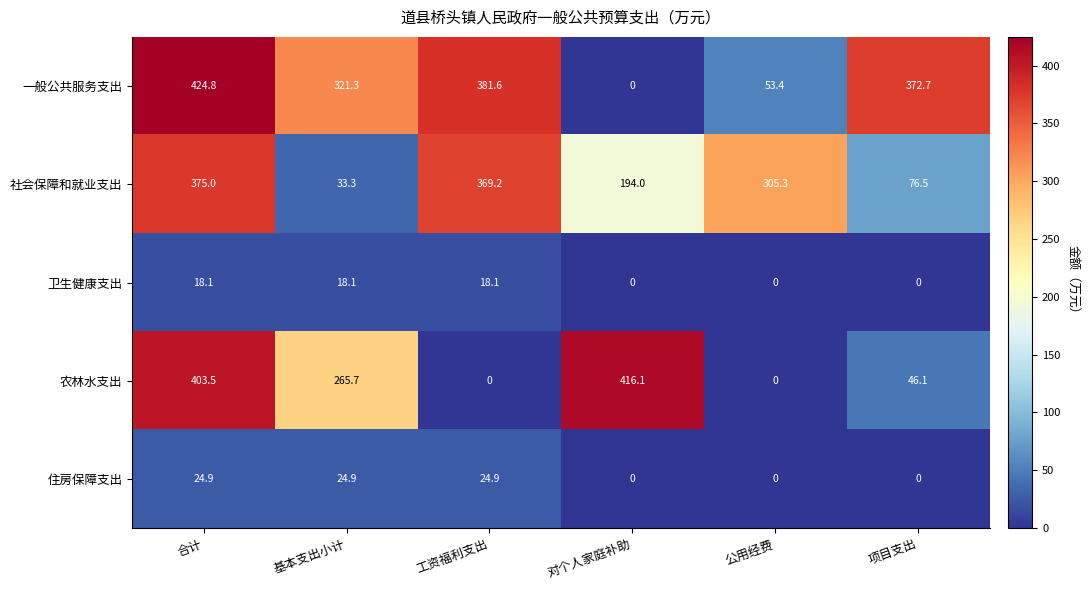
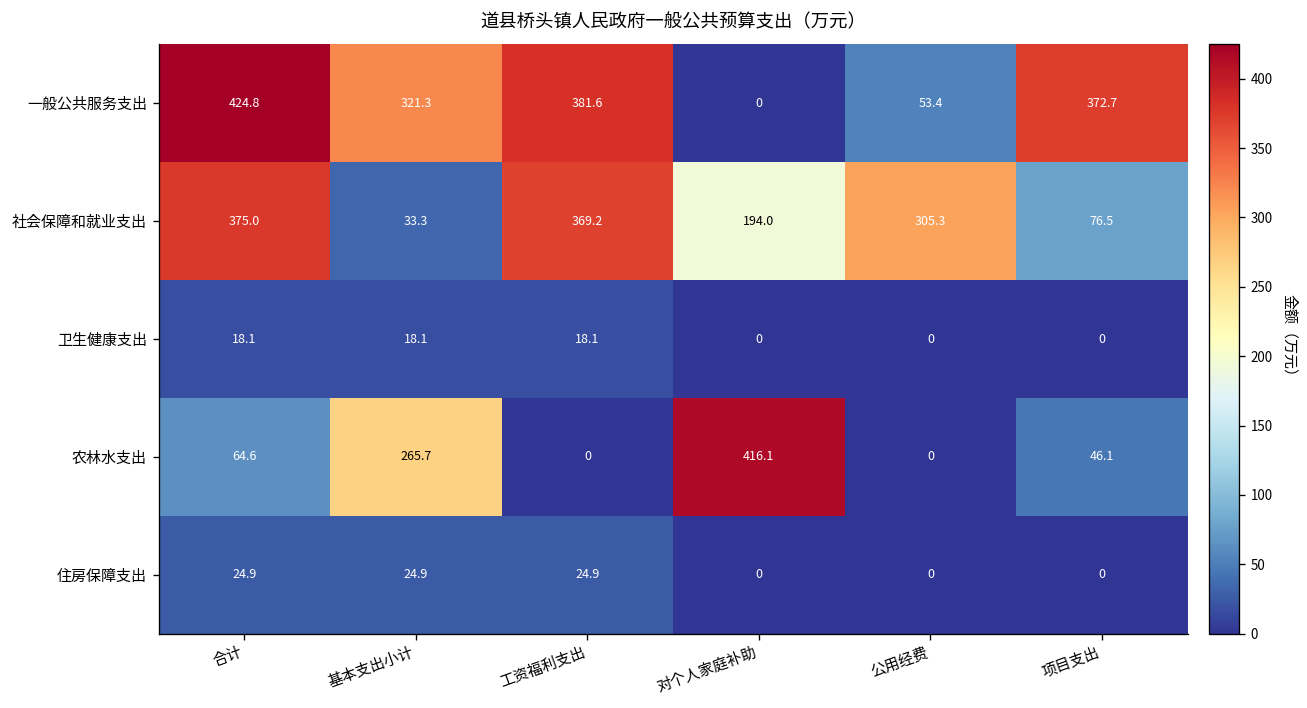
农林水支出, 合计: 403.5 -> 64.6
